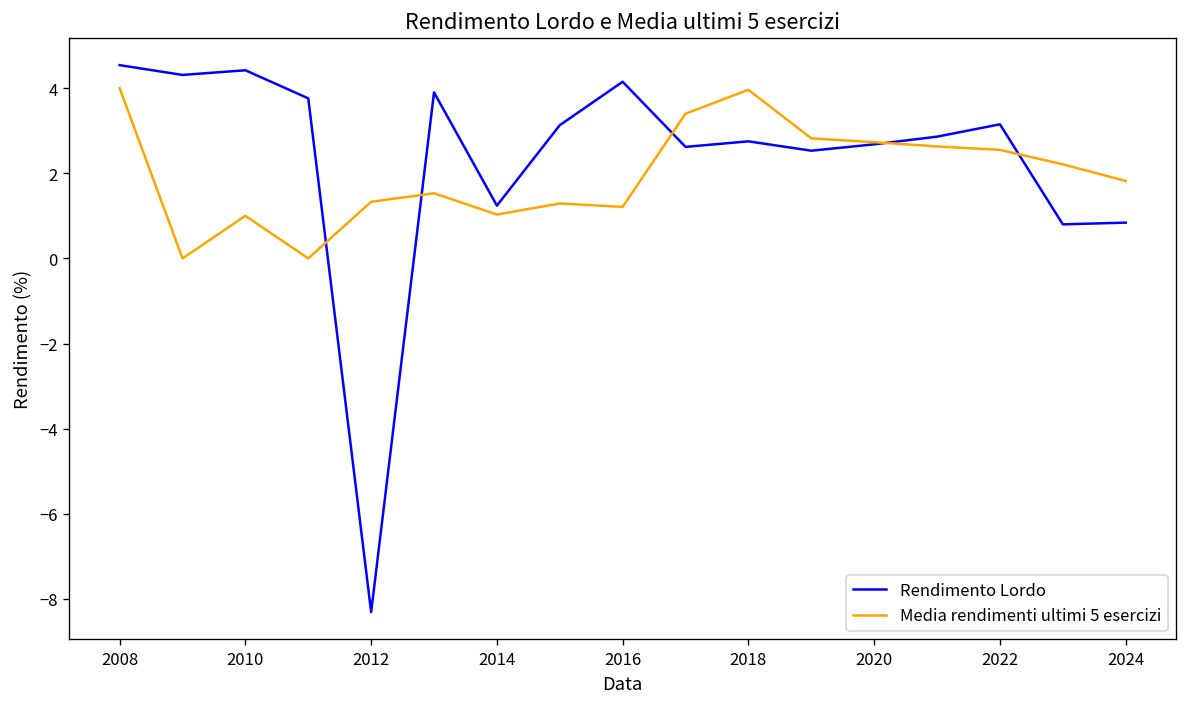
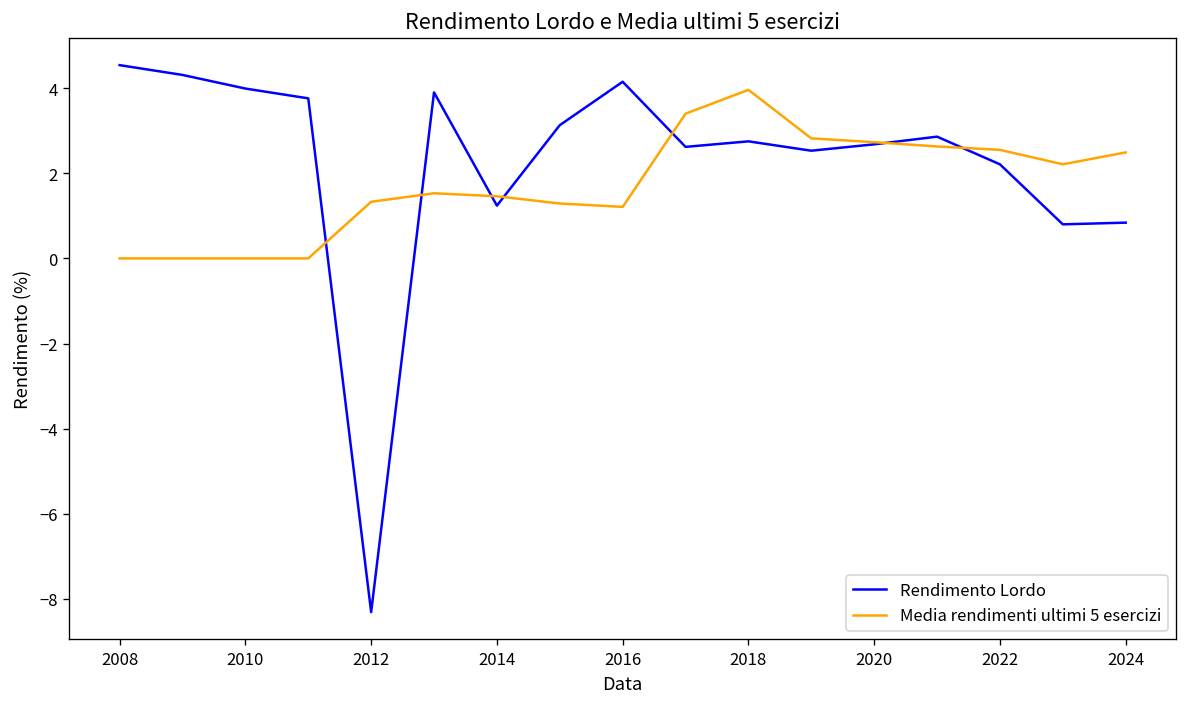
Media rendimenti ultimi 5 esercizi, 2008: 4 -> 0
Rendimento Lordo, 2010: 4.4 -> 4.0
Media rendimenti ultimi 5 esercizi, 2010: 1 -> 0
Media rendimenti ultimi 5 esercizi, 2014: 1.0 -> 1.5
Rendimento Lordo, 2022: 3.2 -> 2.2
Media rendimenti ultimi 5 esercizi, 2024: 1.8 -> 2.5
